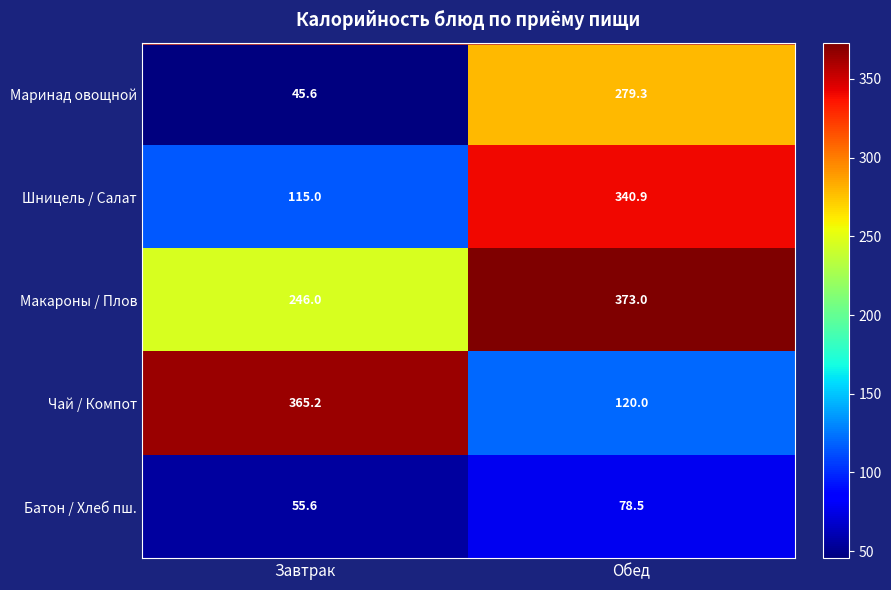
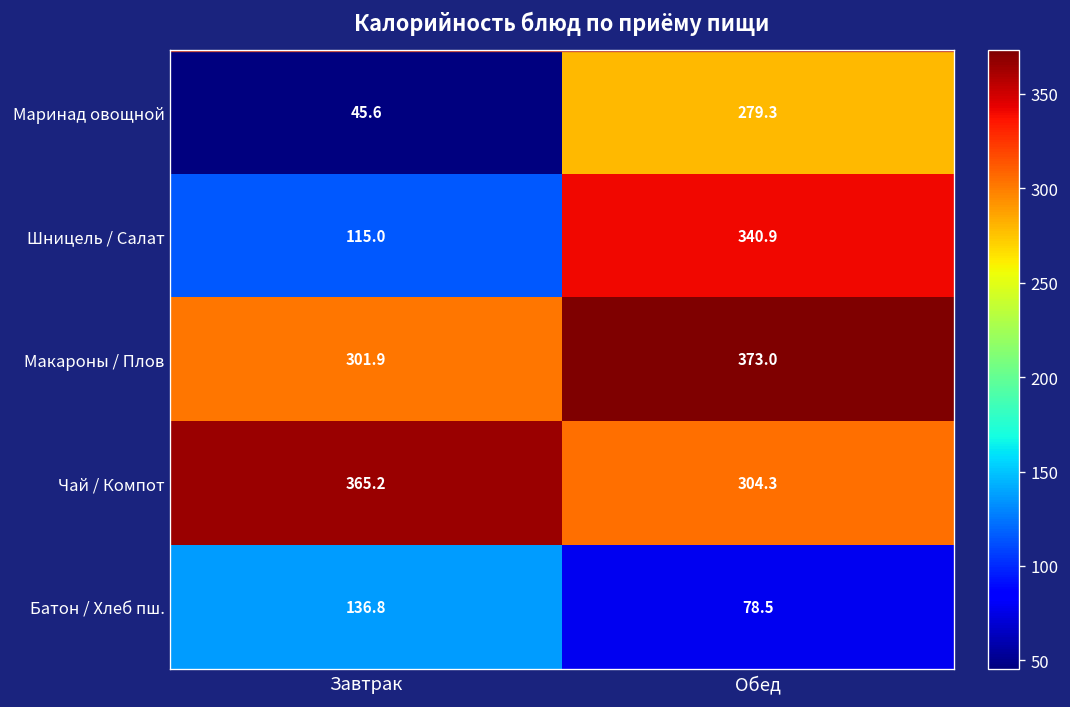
Макароны / Плов, Завтрак: 246.0 -> 301.9
Чай / Компот, Обед: 120.0 -> 304.3
Батон / Хлеб пш., Завтрак: 55.6 -> 136.8
